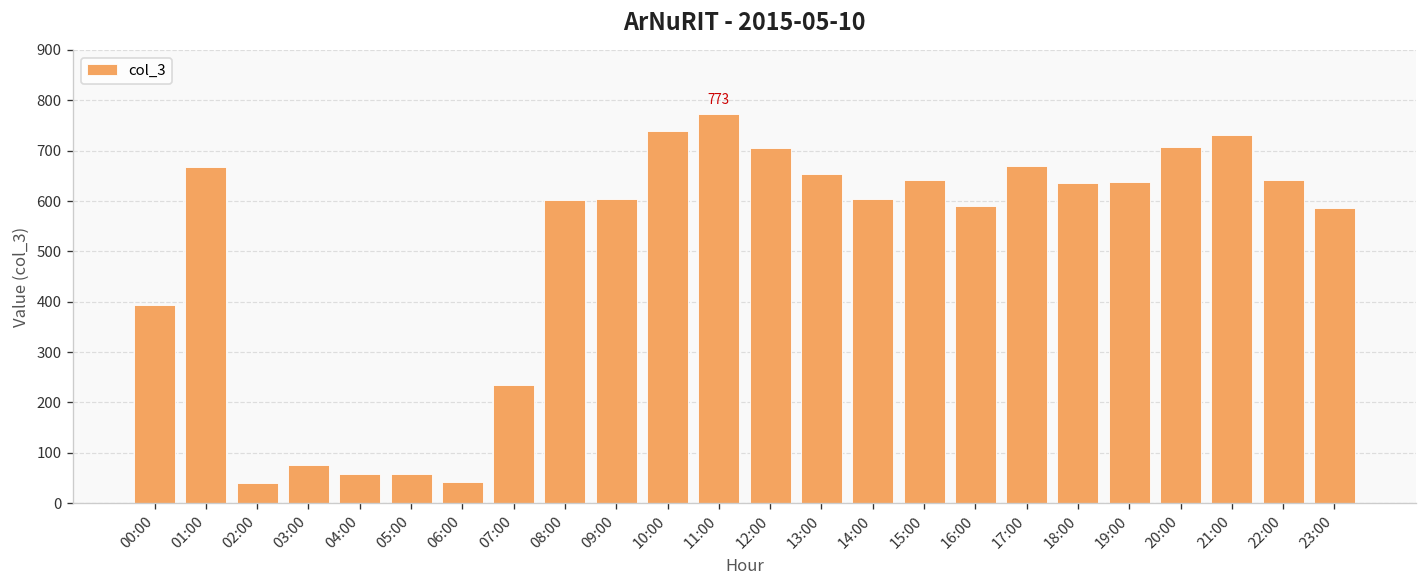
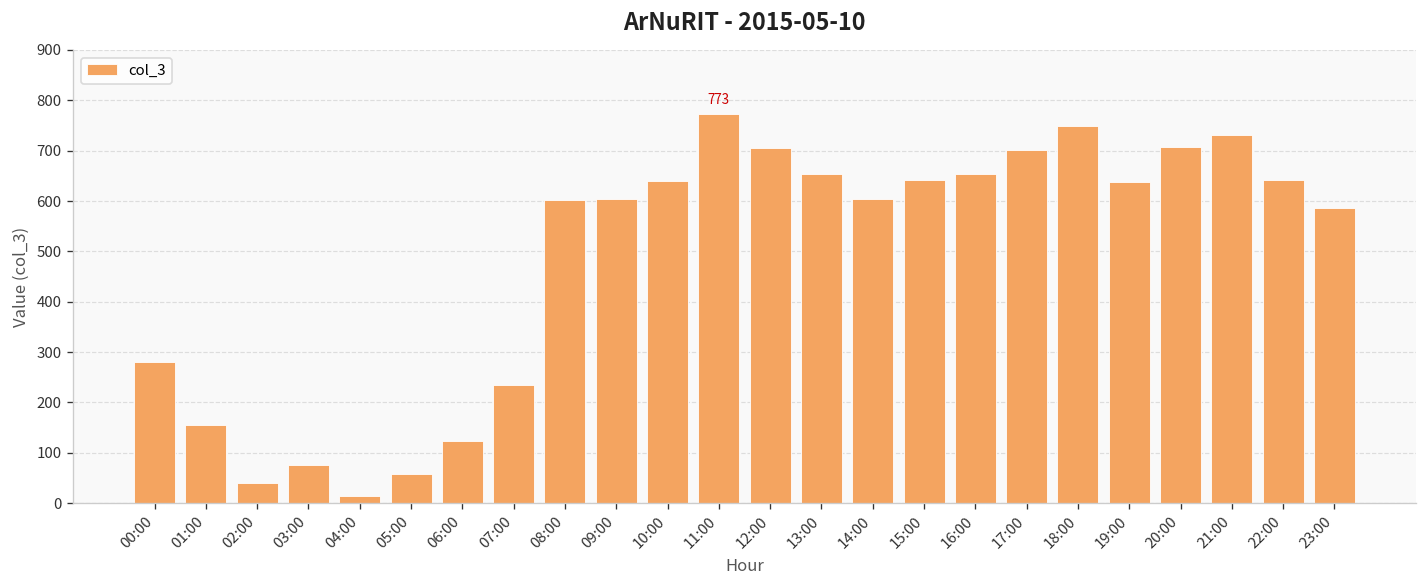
00:00: 390 -> 280
01:00: 670 -> 160
04:00: 60 -> 20
06:00: 40 -> 120
10:00: 740 -> 640
16:00: 590 -> 650
17:00: 670 -> 700
18:00: 640 -> 750
